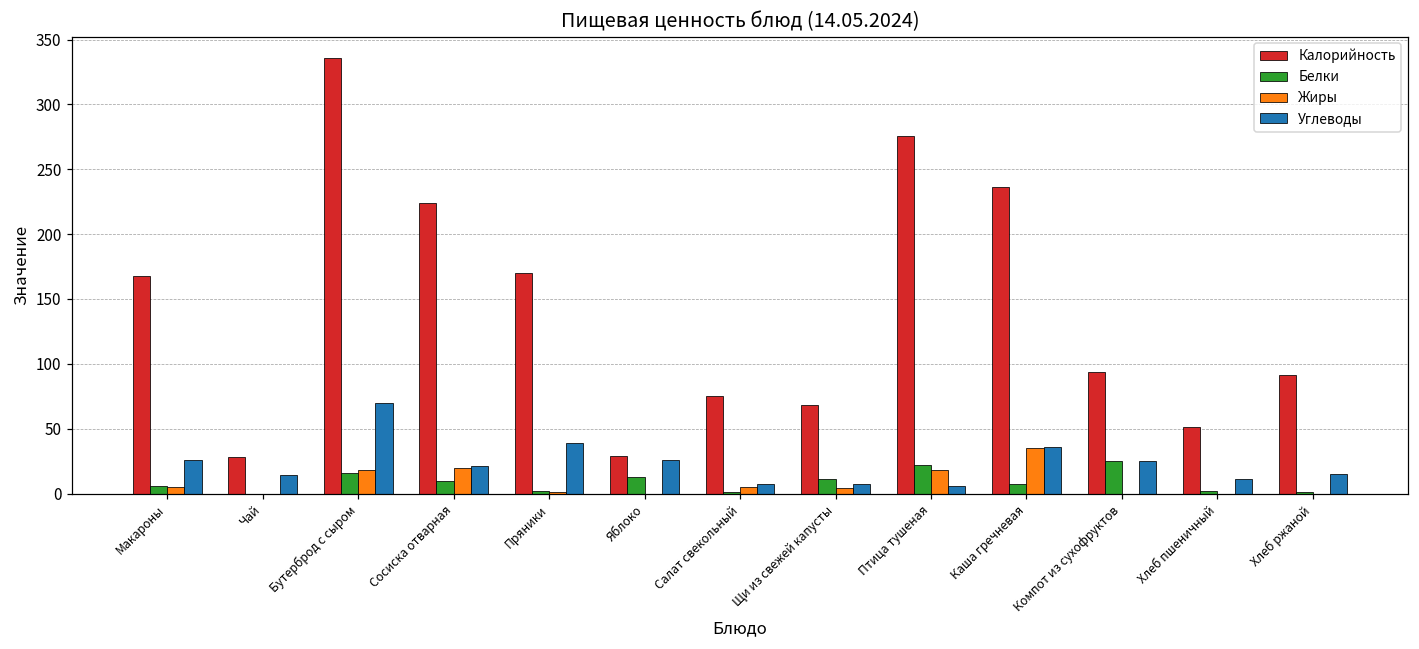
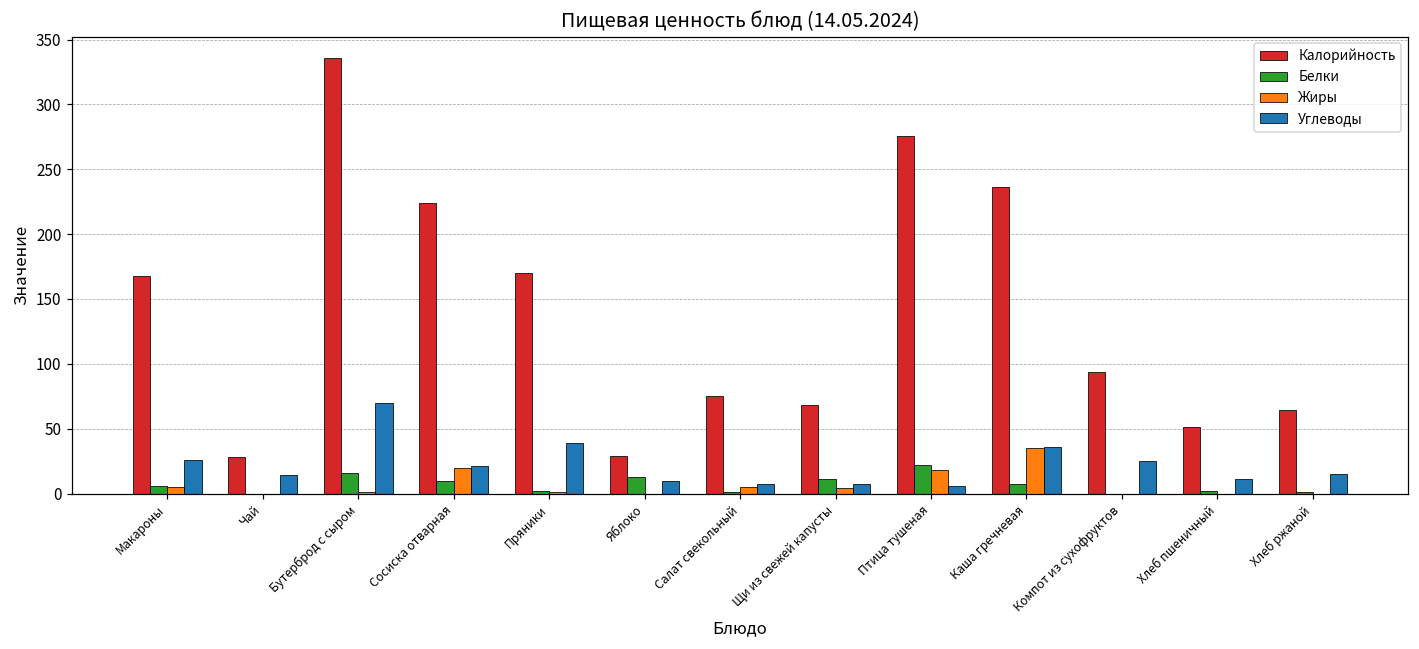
Жиры, Бутерброд с сыром: 18 -> 1
Углеводы, Яблоко: 26 -> 10
Белки, Компот из сухофруктов: 25 -> 0
Калорийность, Хлеб ржаной: 91 -> 64
